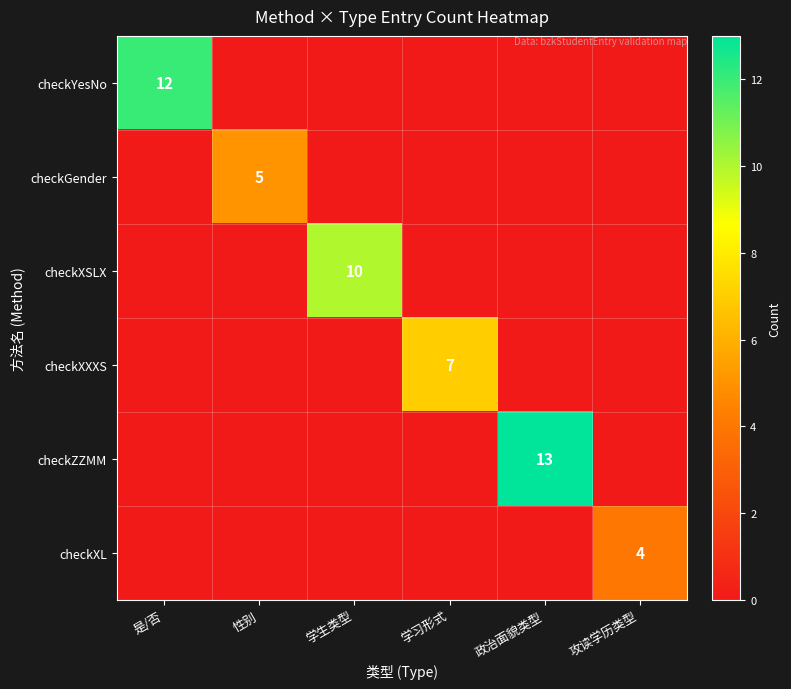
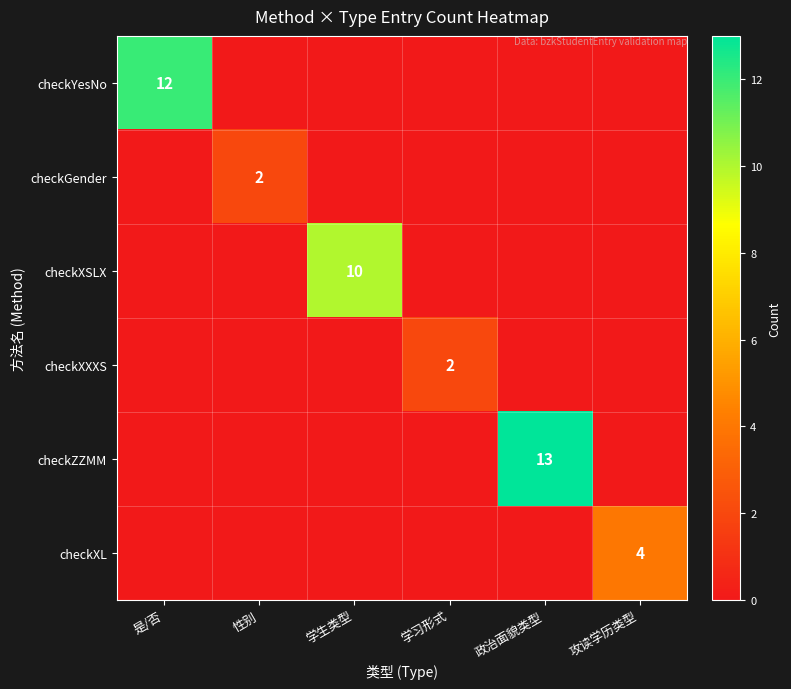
checkGender, 性别: 5 -> 2
checkXXXS, 学习形式: 7 -> 2
